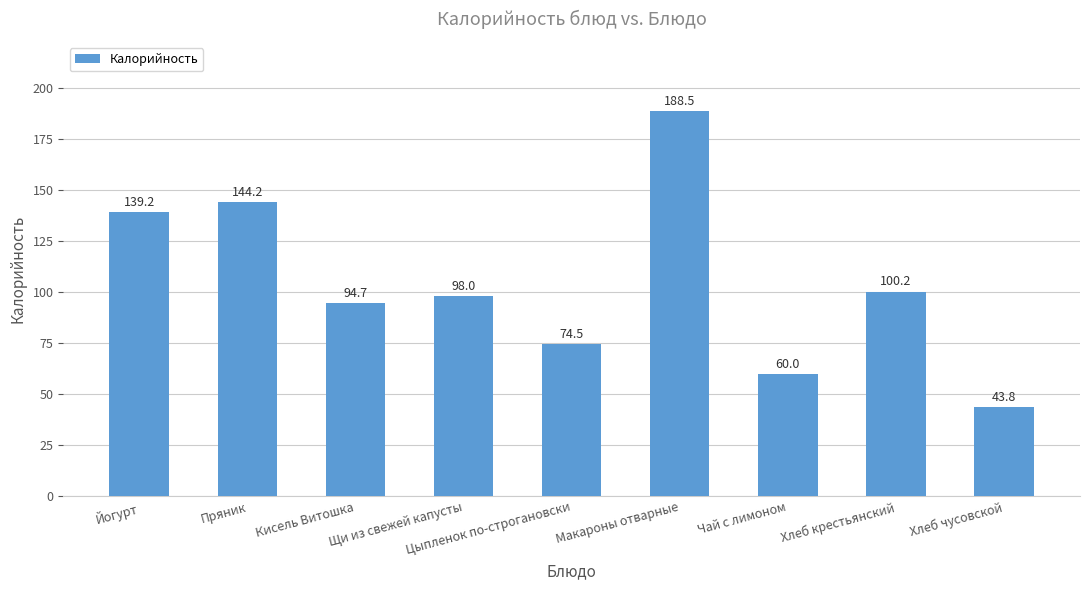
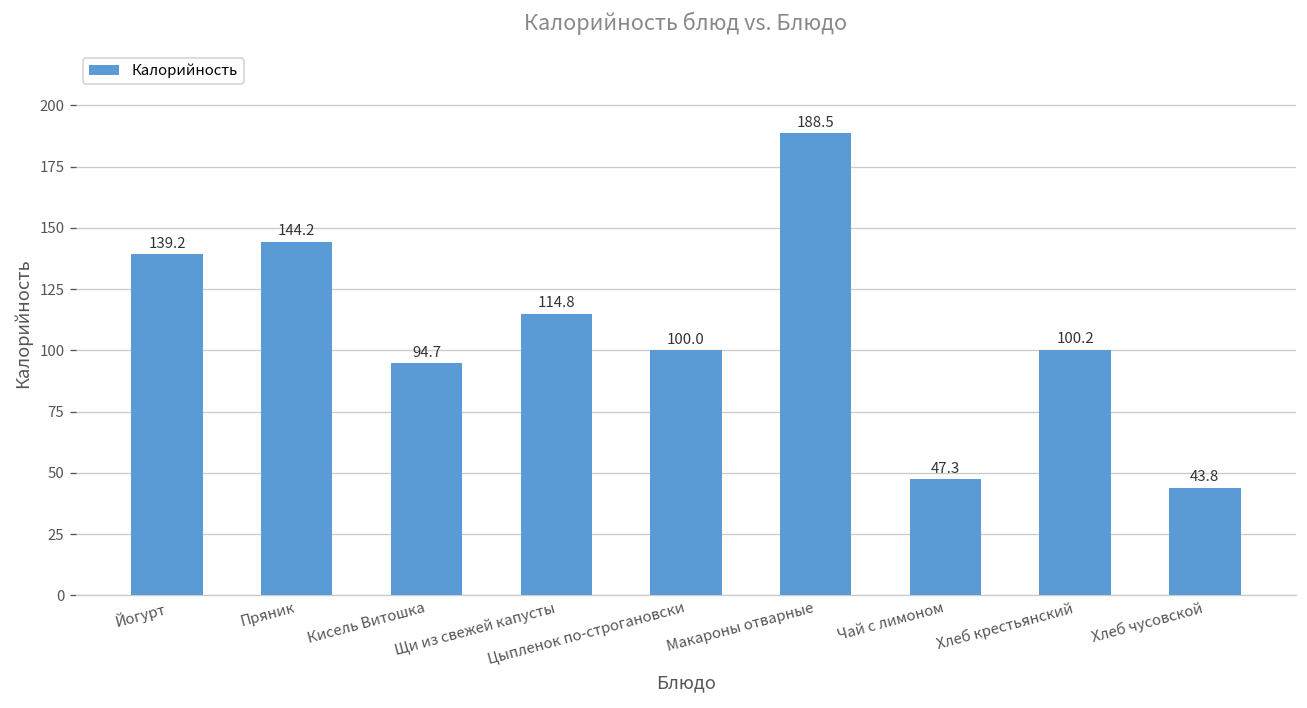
Щи из свежей капусты: 98.0 -> 114.8
Цыпленок по-строгановски: 74.5 -> 100.0
Чай с лимоном: 60.0 -> 47.3
